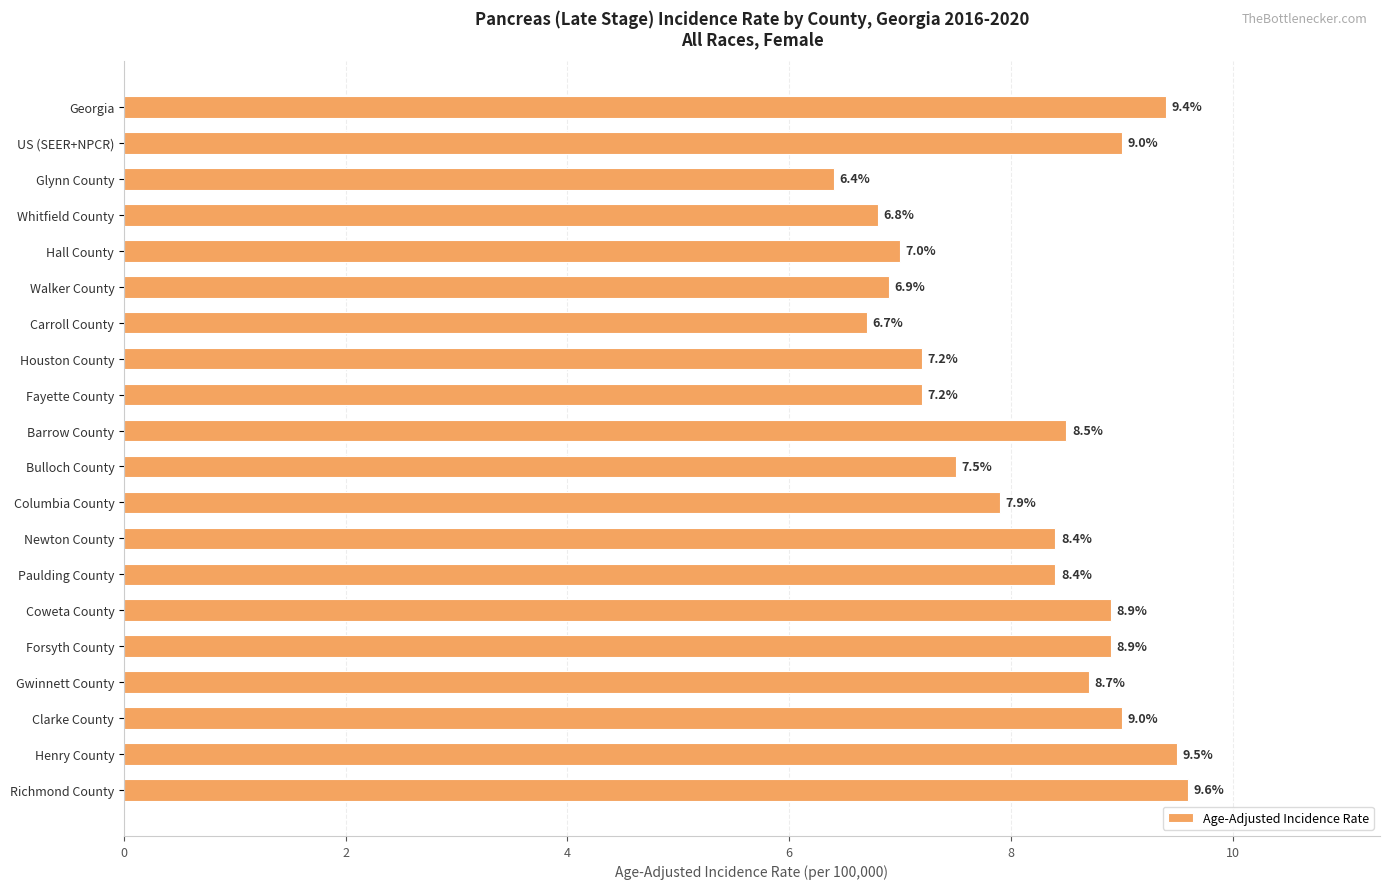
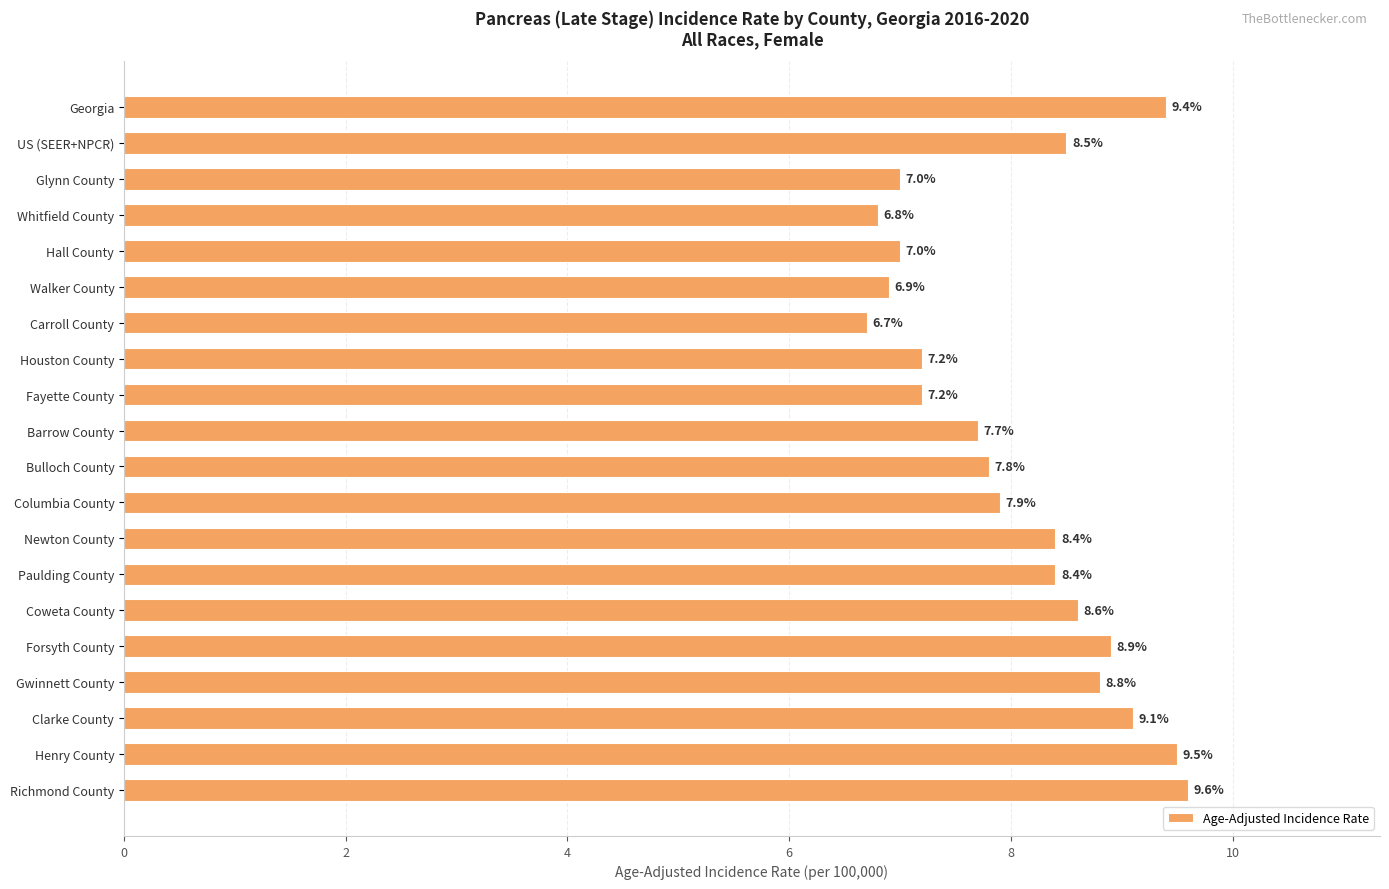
US (SEER+NPCR): 9.0% -> 8.5%
Glynn County: 6.4% -> 7.0%
Barrow County: 8.5% -> 7.7%
Bulloch County: 7.5% -> 7.8%
Coweta County: 8.9% -> 8.6%
Gwinnett County: 8.7% -> 8.8%
Clarke County: 9.0% -> 9.1%
